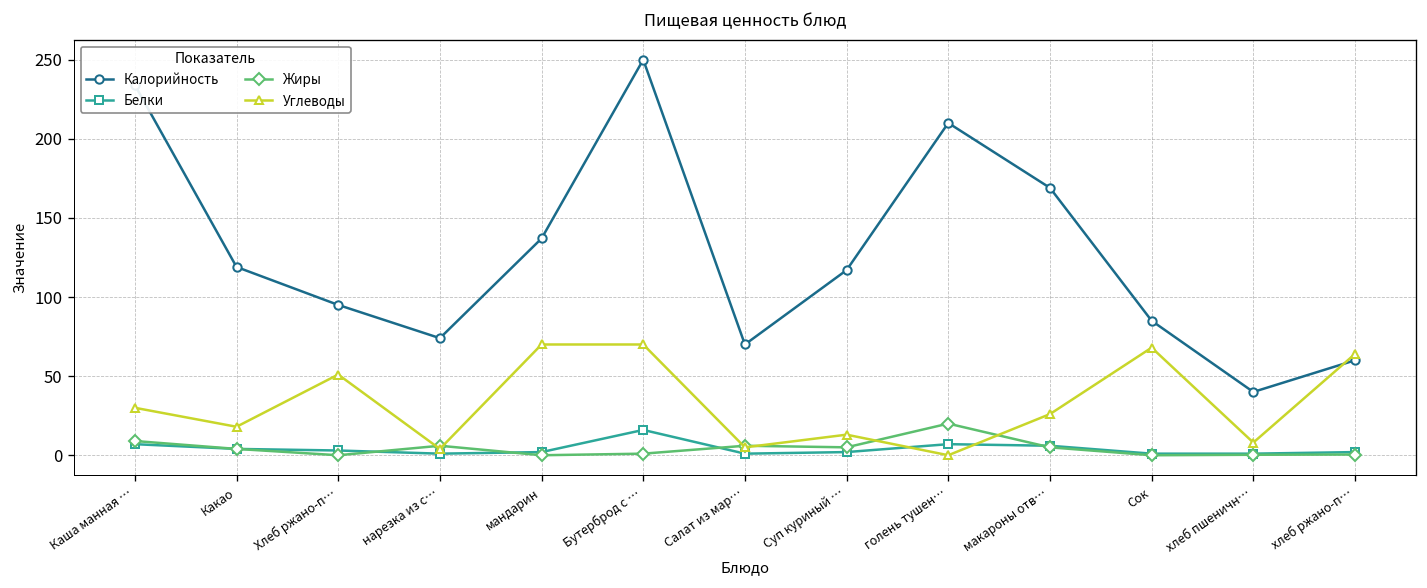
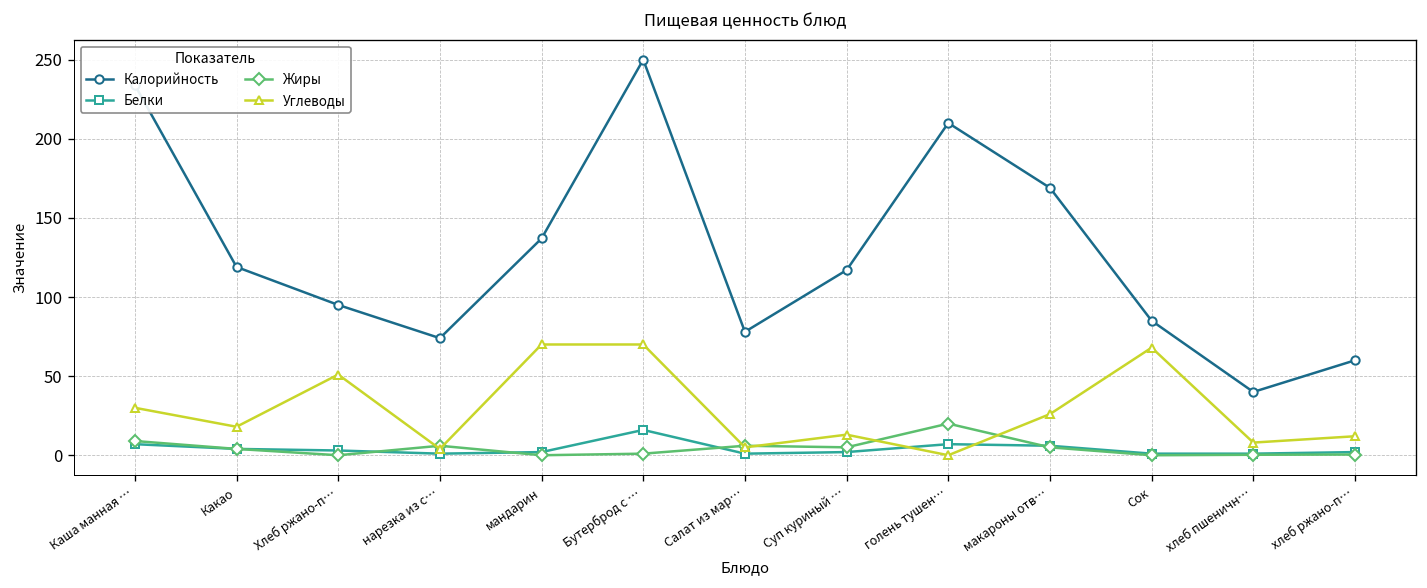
Калорийность, Салат из мар…: 70 -> 78
Углеводы, хлеб ржано-п…: 64 -> 12
